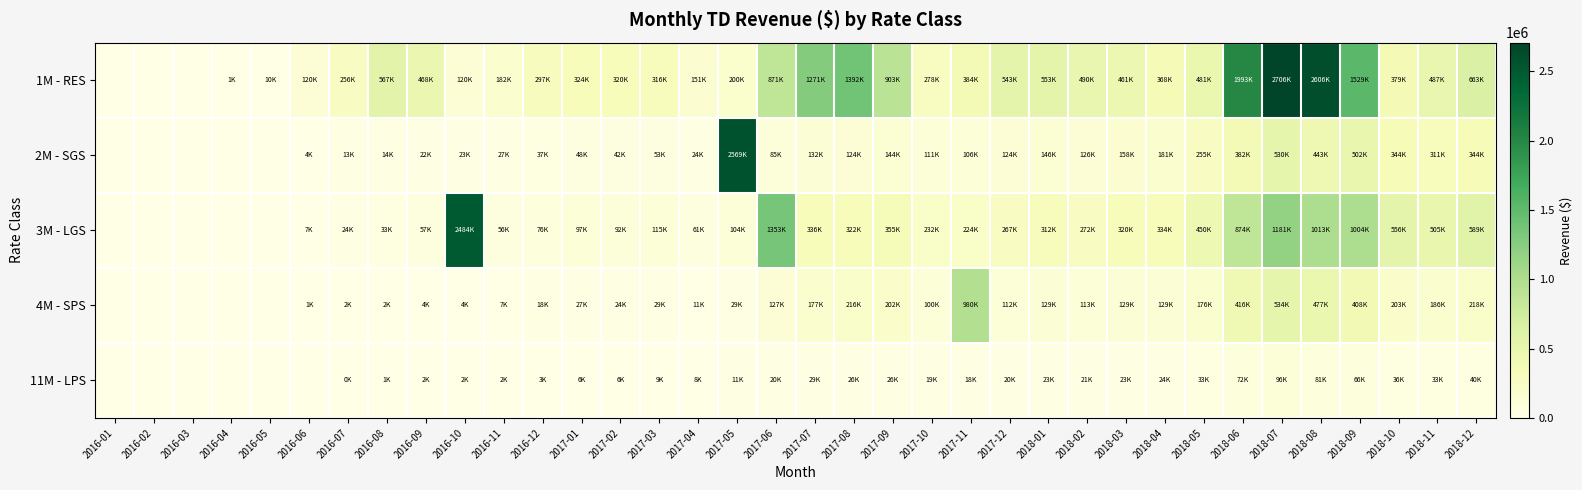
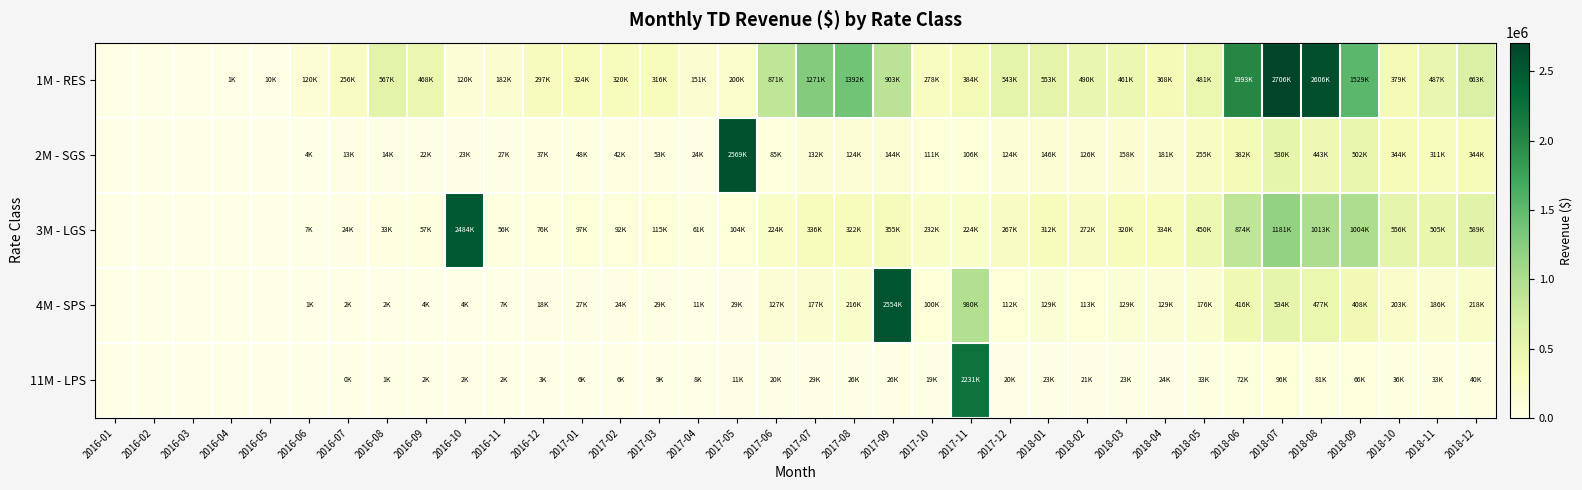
3M - LGS, 2017-06: 1353K -> 224K
4M - SPS, 2017-09: 202K -> 2554K
11M - LPS, 2017-11: 18K -> 2231K
